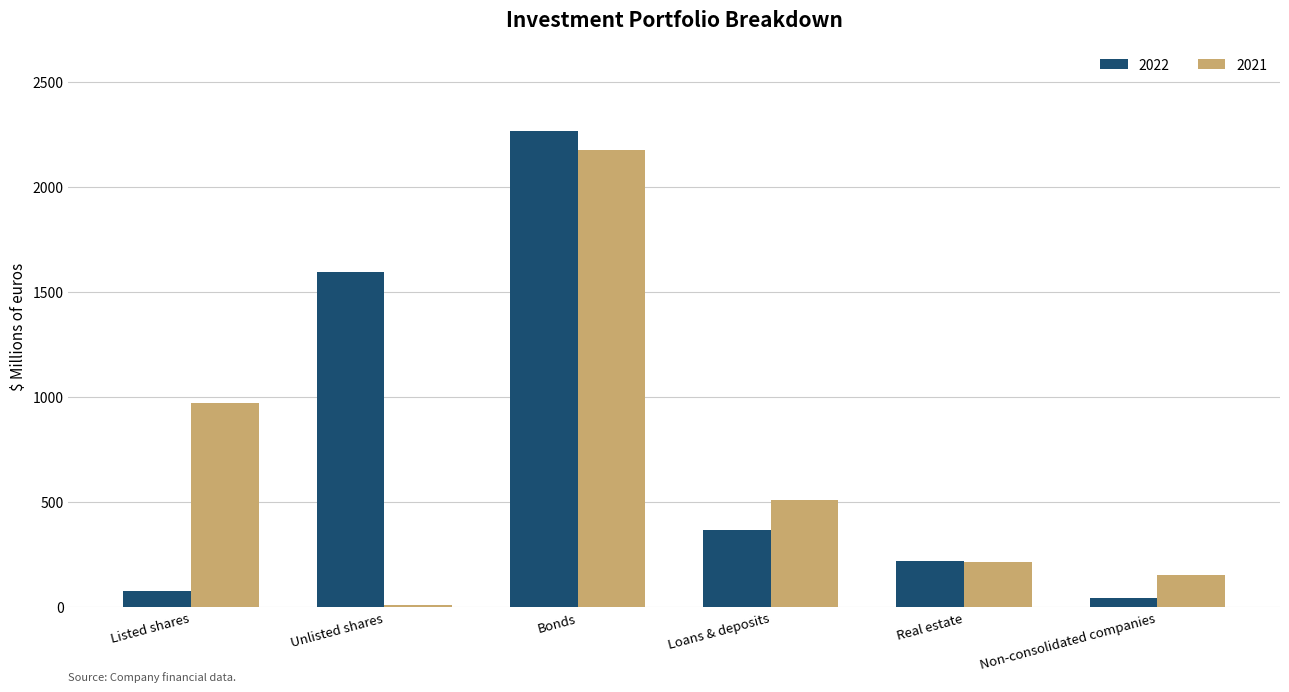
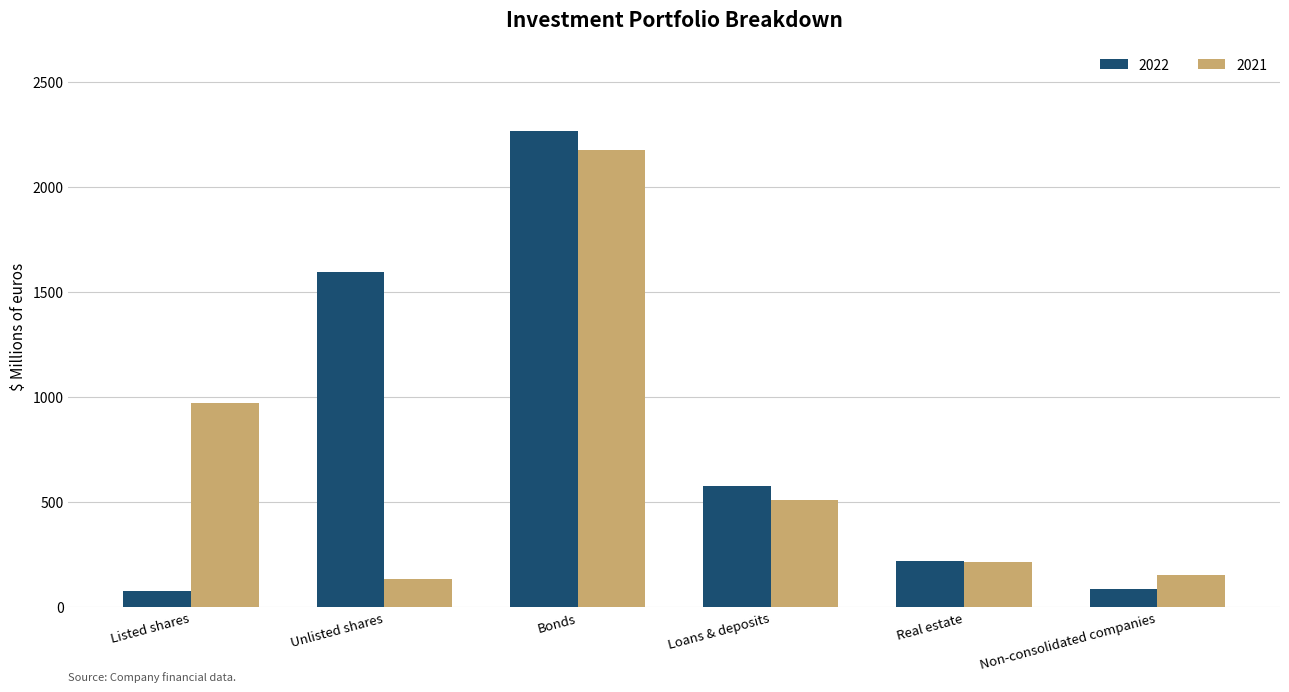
2021, Unlisted shares: 10 -> 130
2022, Loans & deposits: 370 -> 580
2022, Non-consolidated companies: 40 -> 90
